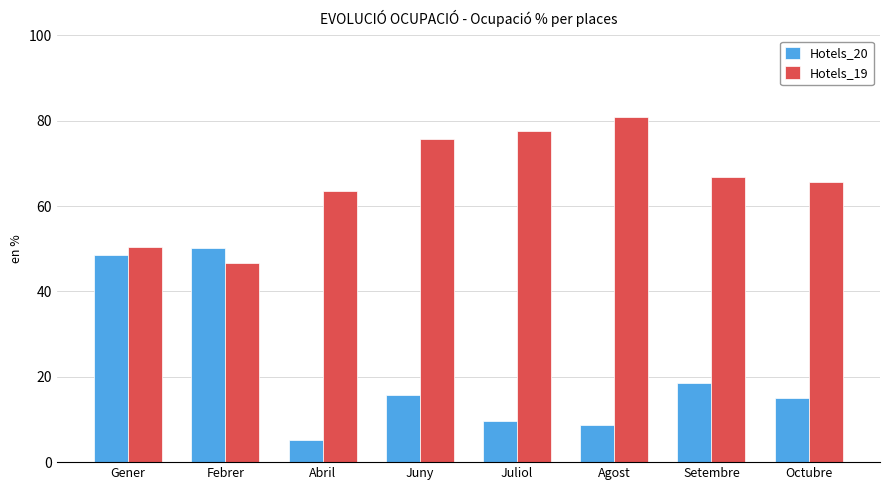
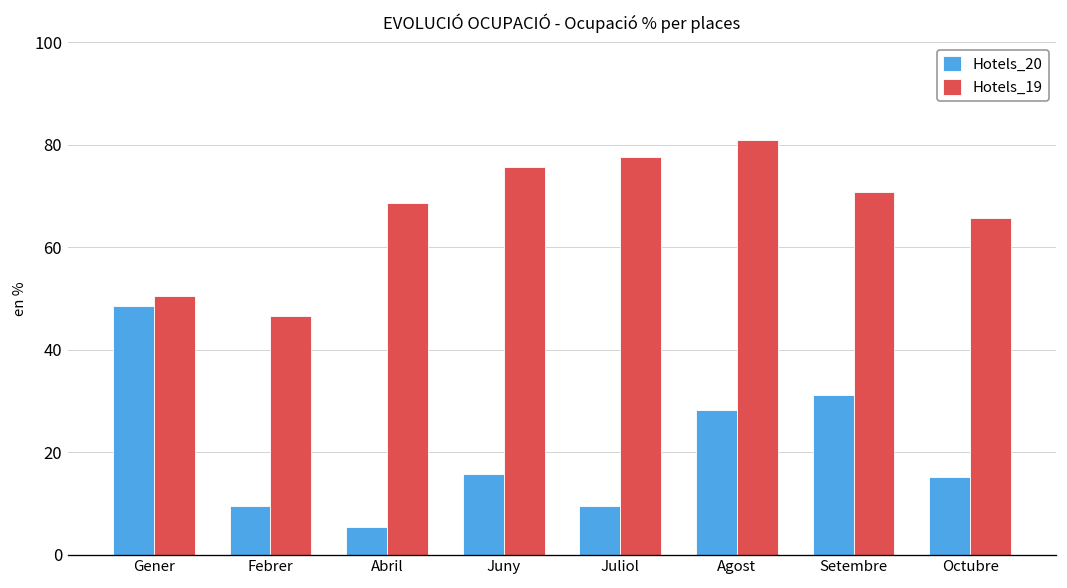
Hotels_20, Febrer: 50 -> 9
Hotels_19, Abril: 64 -> 69
Hotels_20, Agost: 9 -> 28
Hotels_20, Setembre: 18 -> 31
Hotels_19, Setembre: 67 -> 71
